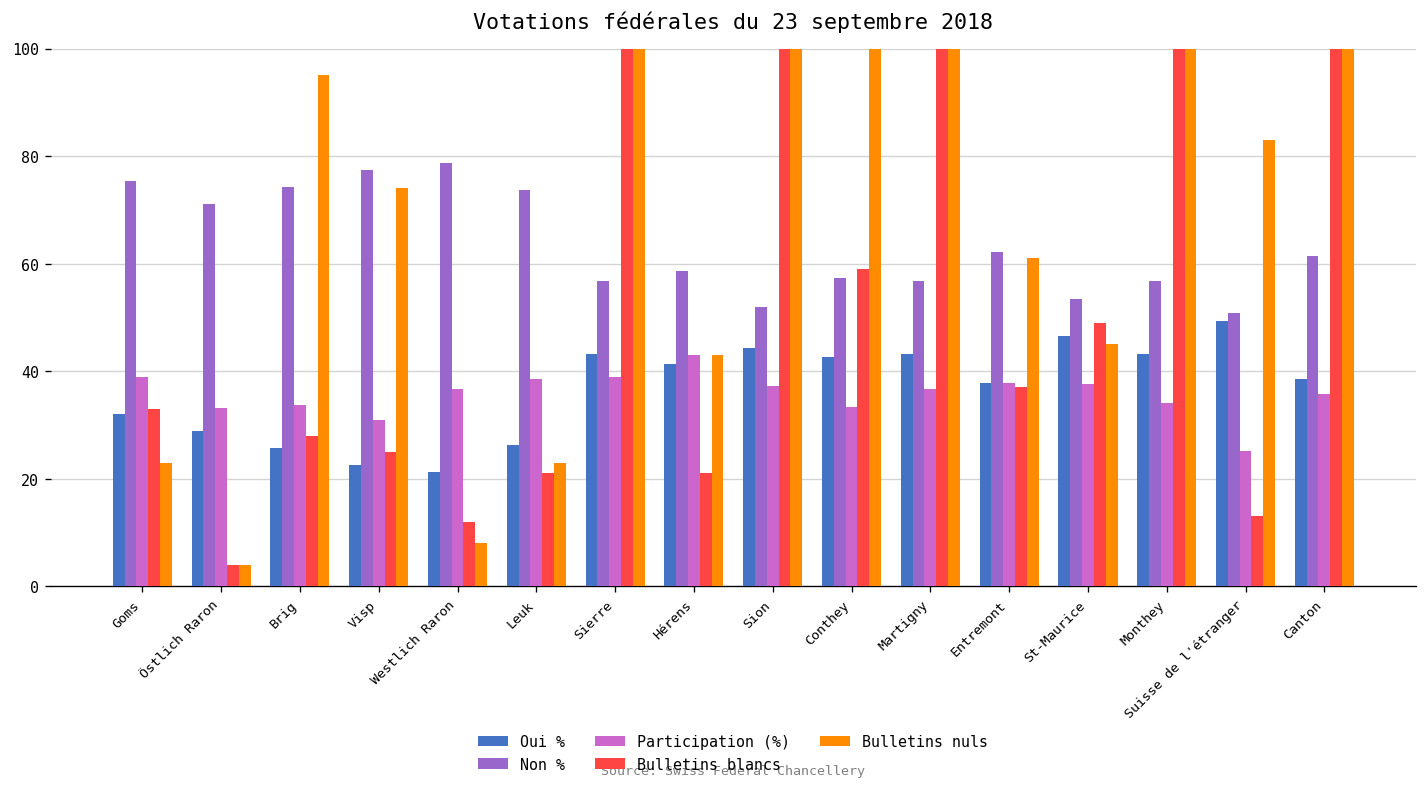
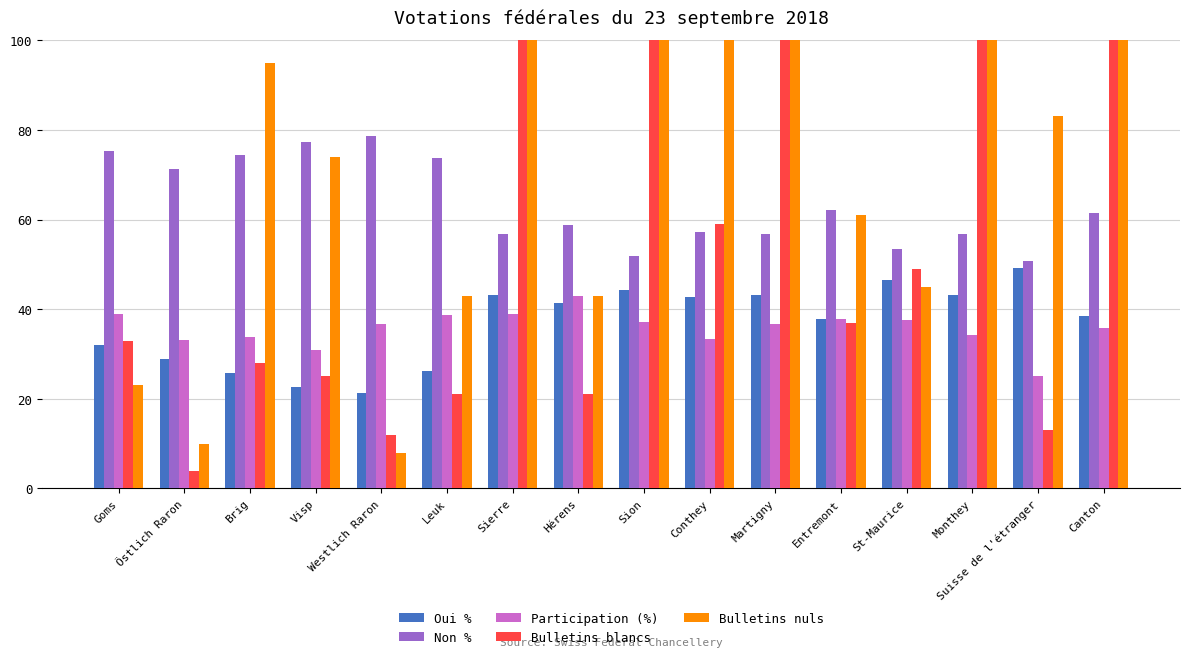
Bulletins nuls, Östlich Raron: 4 -> 10
Bulletins nuls, Leuk: 23 -> 43
